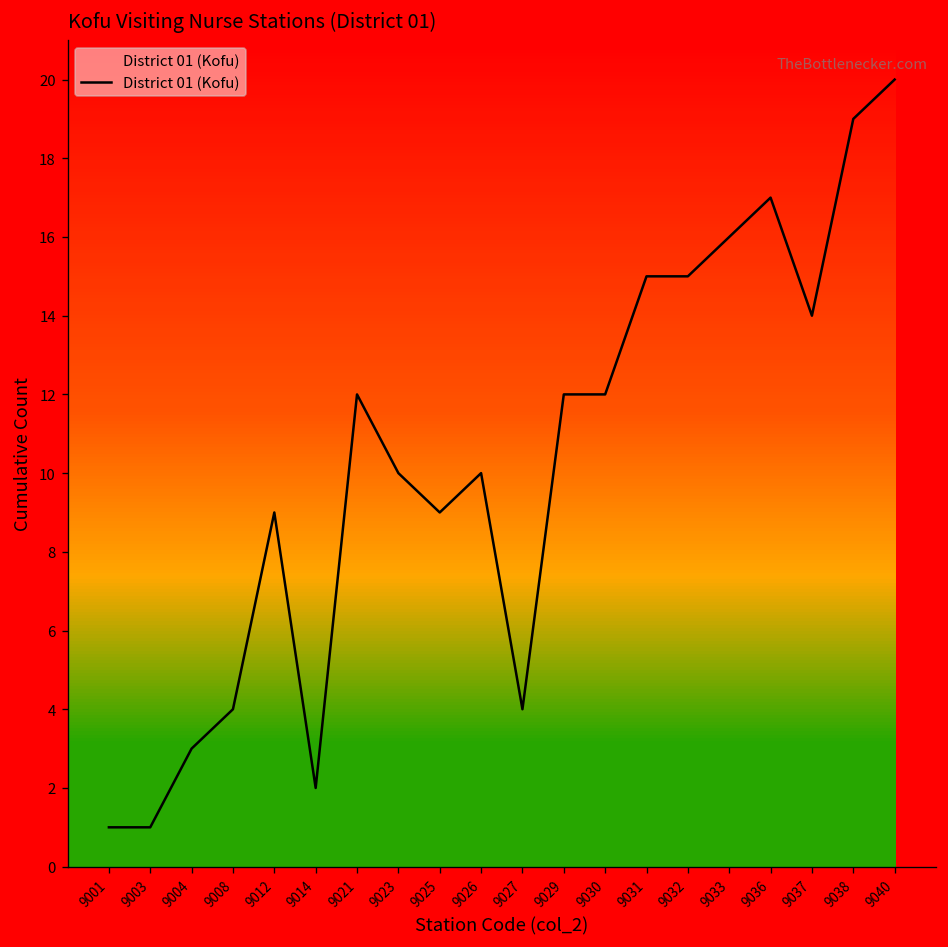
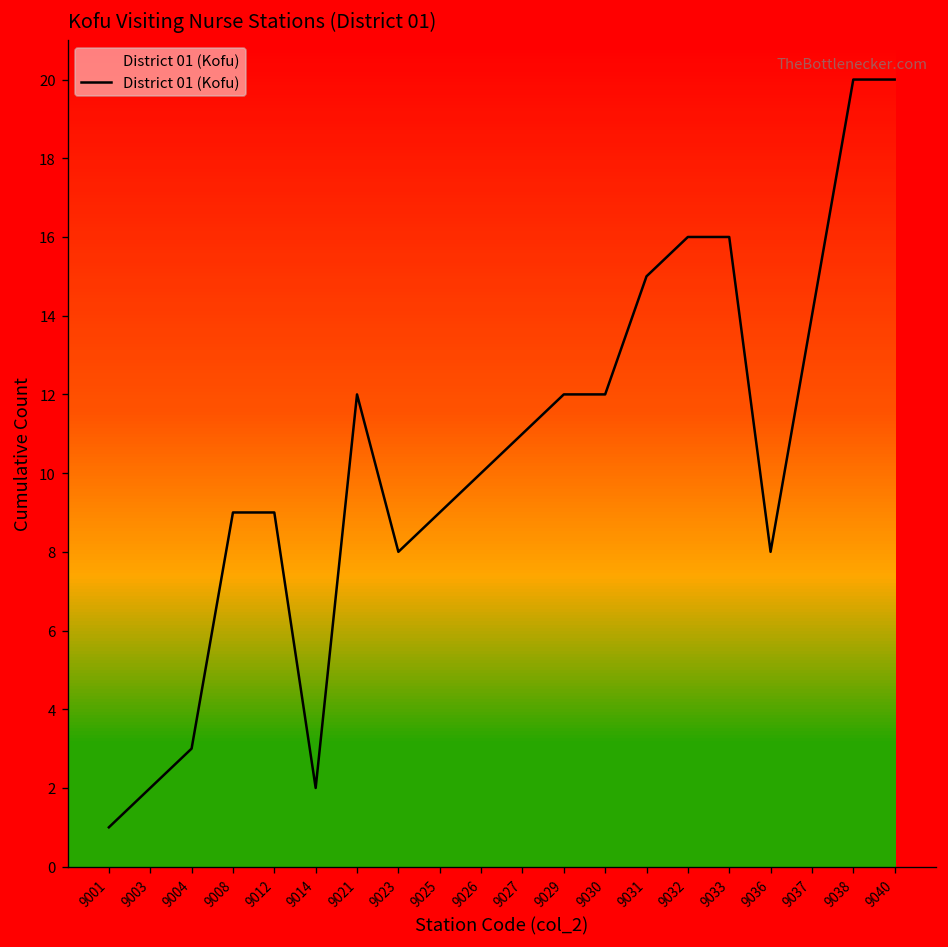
9003: 1 -> 2
9008: 4 -> 9
9023: 10 -> 8
9027: 4 -> 11
9032: 15 -> 16
9036: 17 -> 8
9038: 19 -> 20
